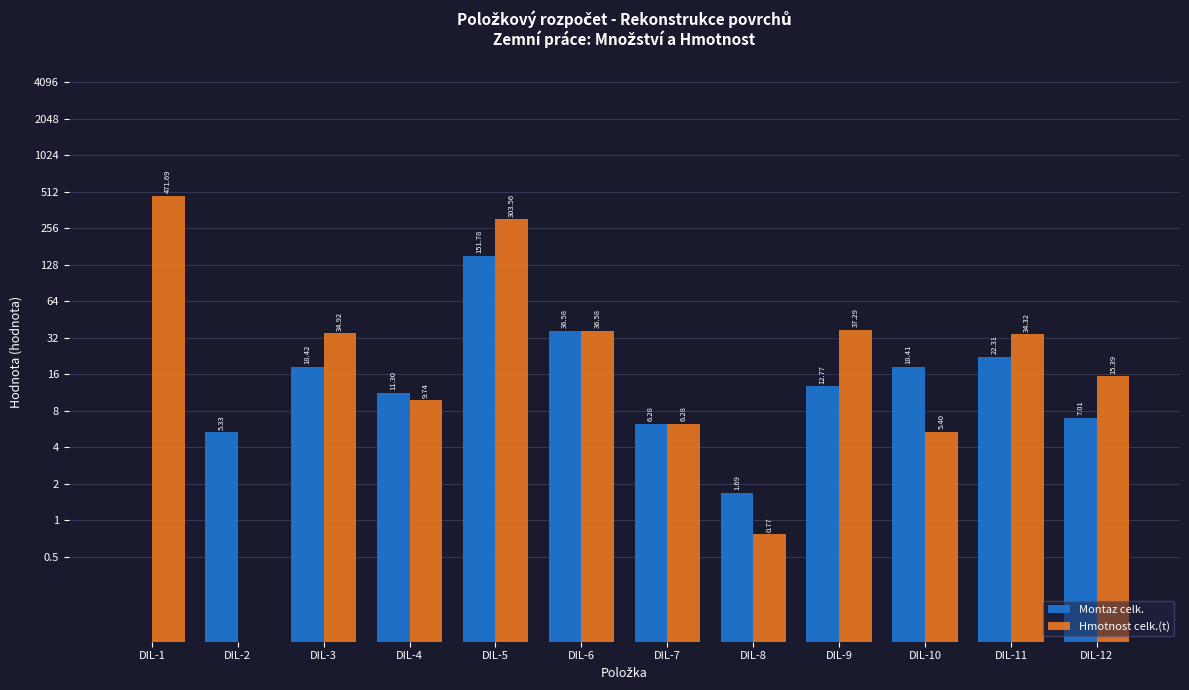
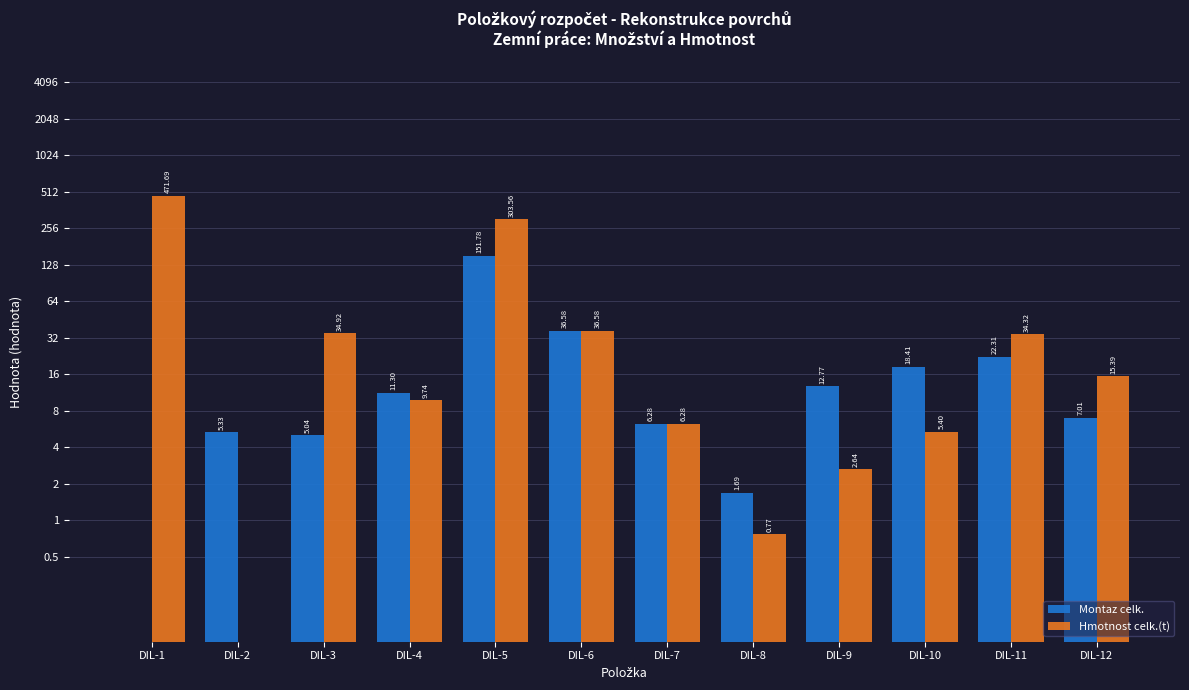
Montaz celk., DIL-3: 18.42 -> 5.04
Hmotnost celk.(t), DIL-9: 37.29 -> 2.64
